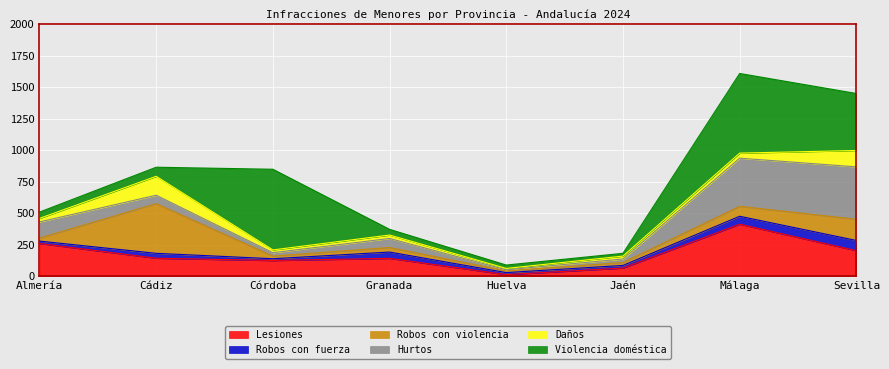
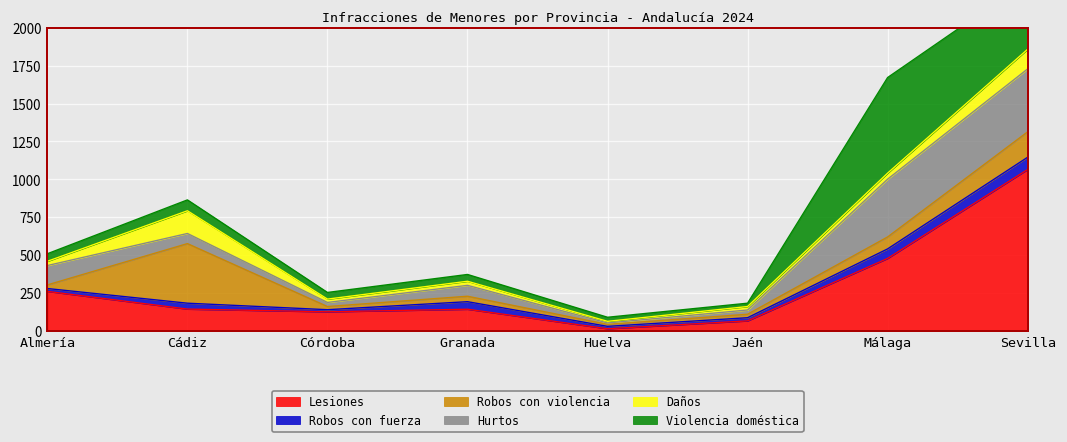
Violencia doméstica, Córdoba: 640 -> 40
Lesiones, Málaga: 410 -> 480
Lesiones, Sevilla: 200 -> 1070
